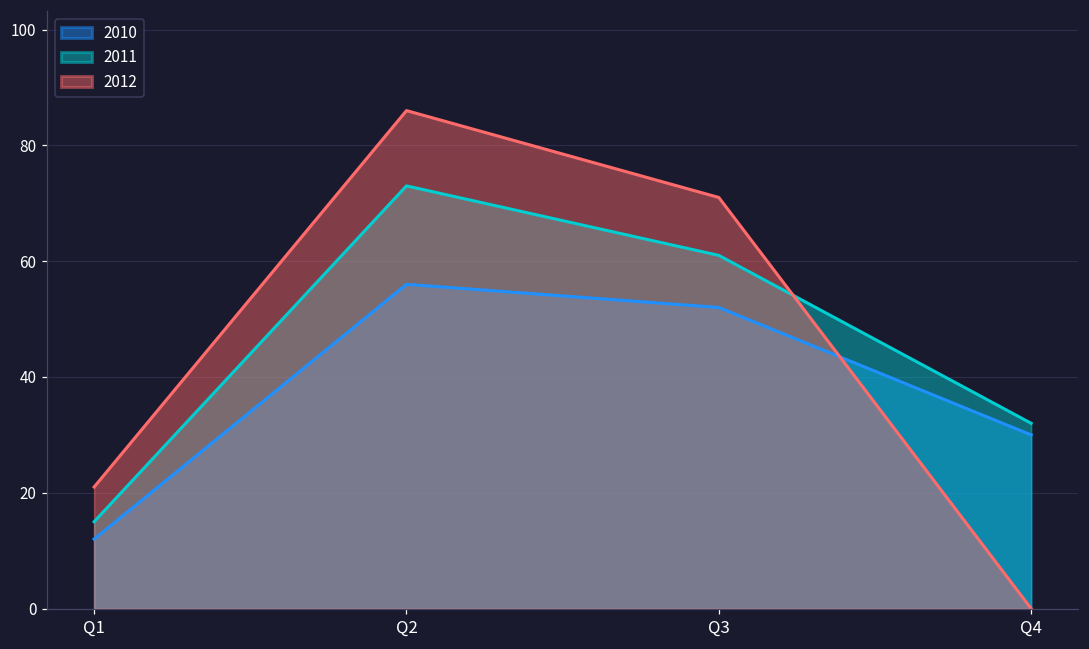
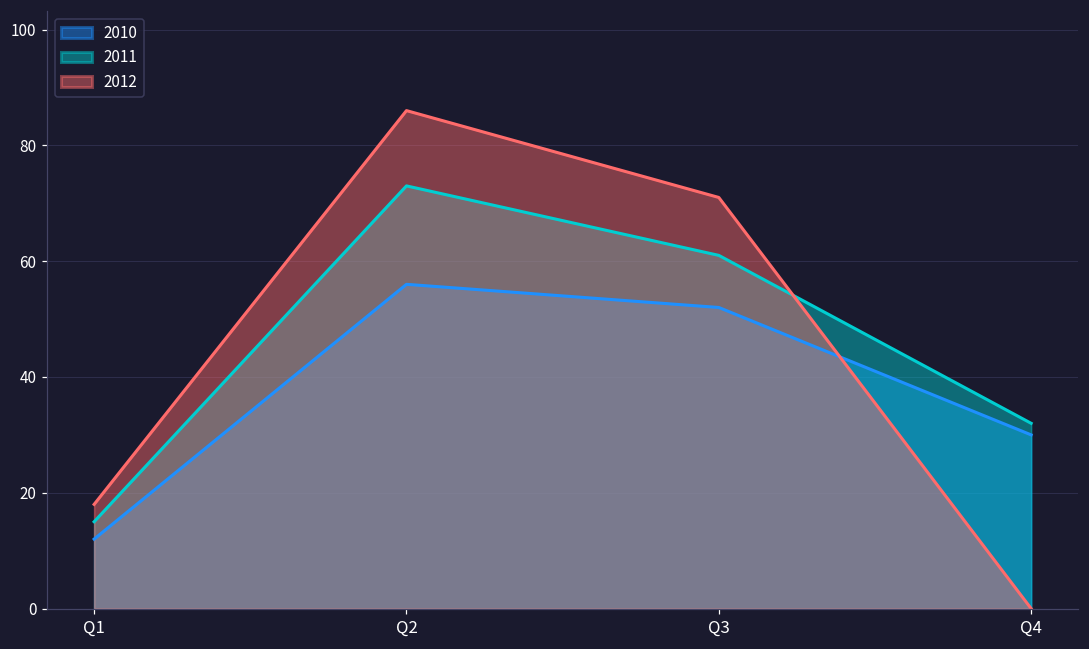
2012, Q1: 21 -> 18
